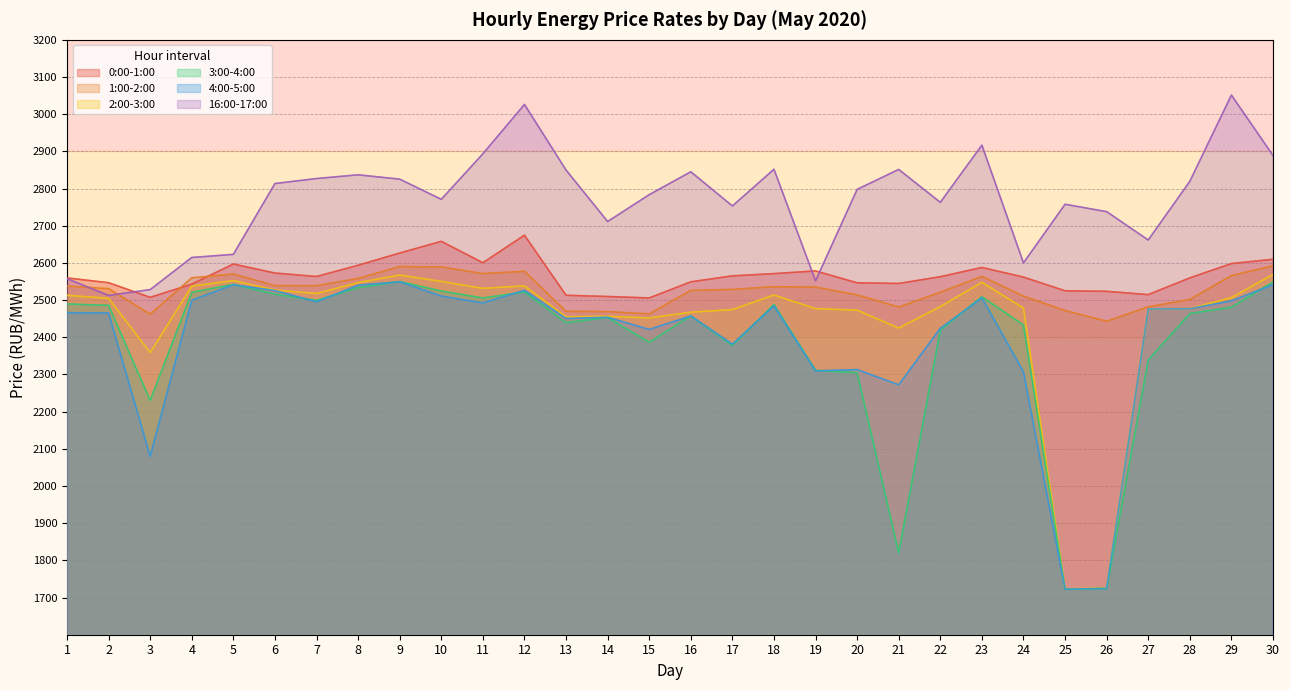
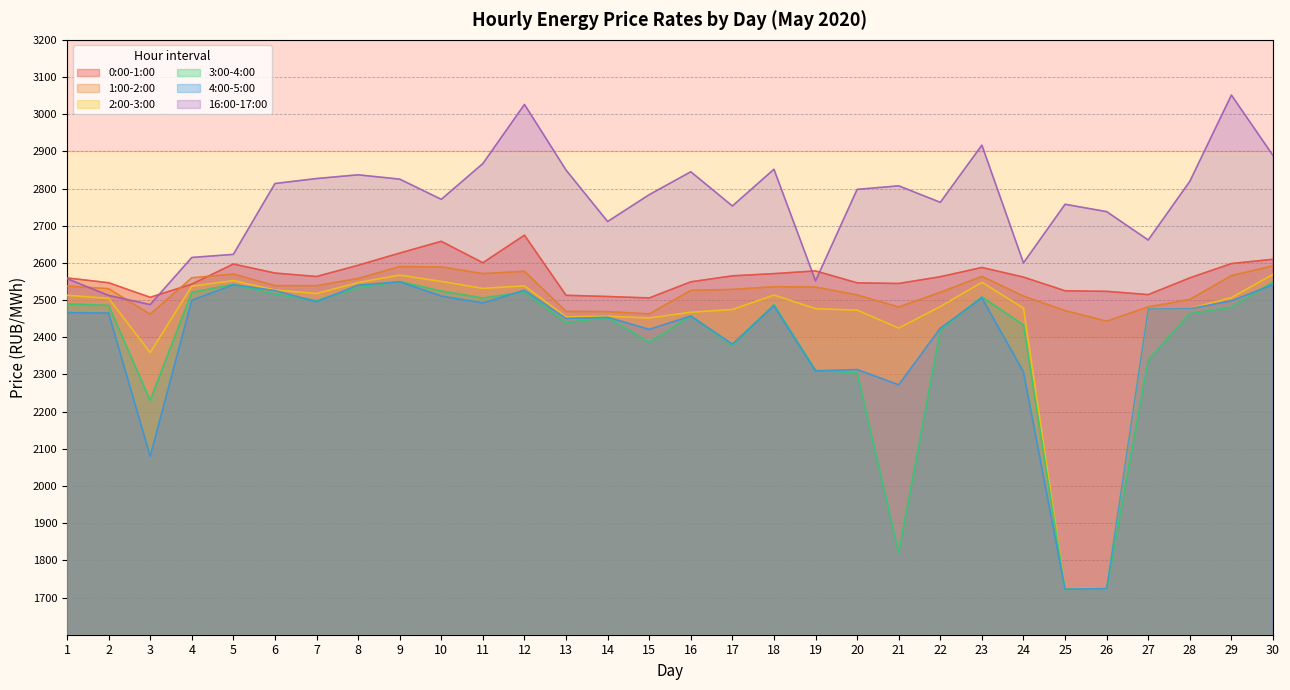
16:00-17:00, 3: 2530 -> 2490
16:00-17:00, 11: 2890 -> 2870
16:00-17:00, 21: 2850 -> 2810
